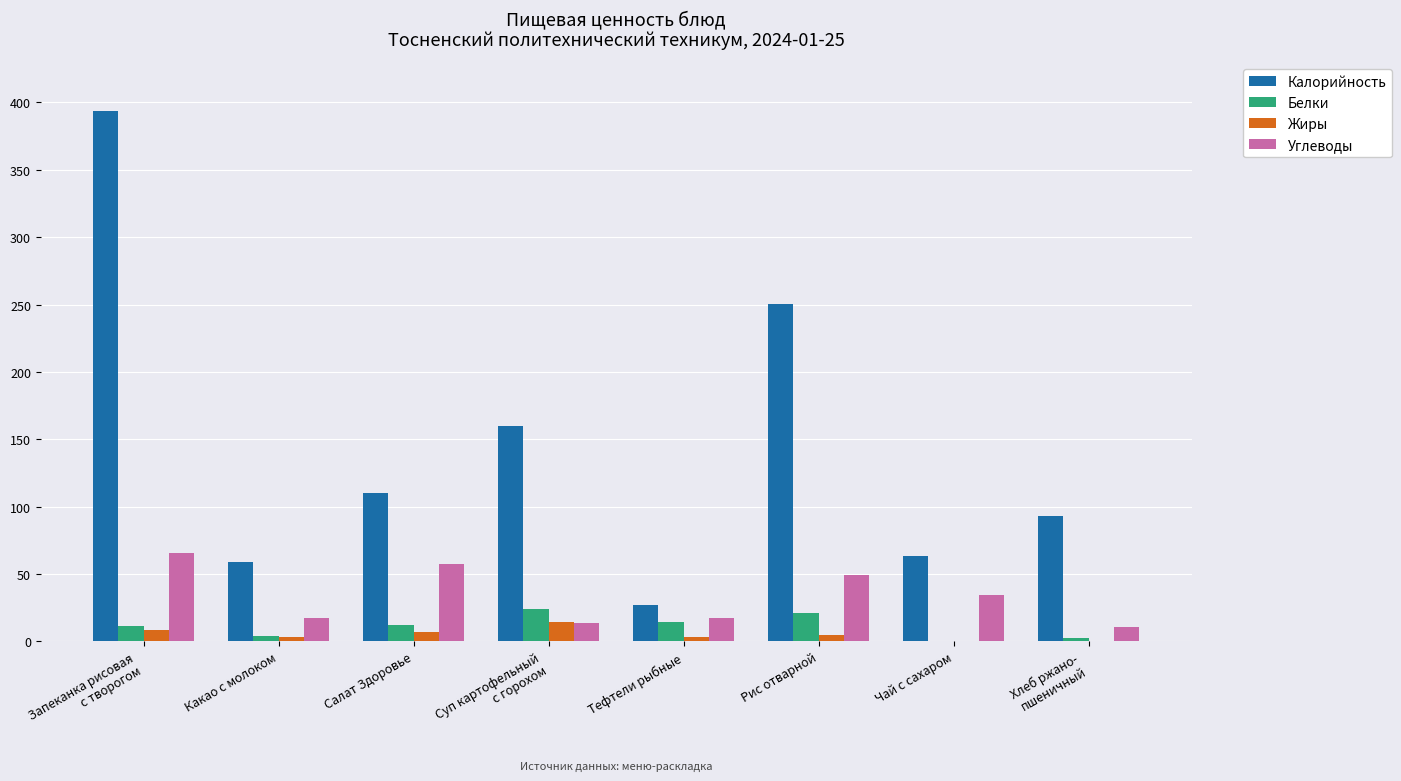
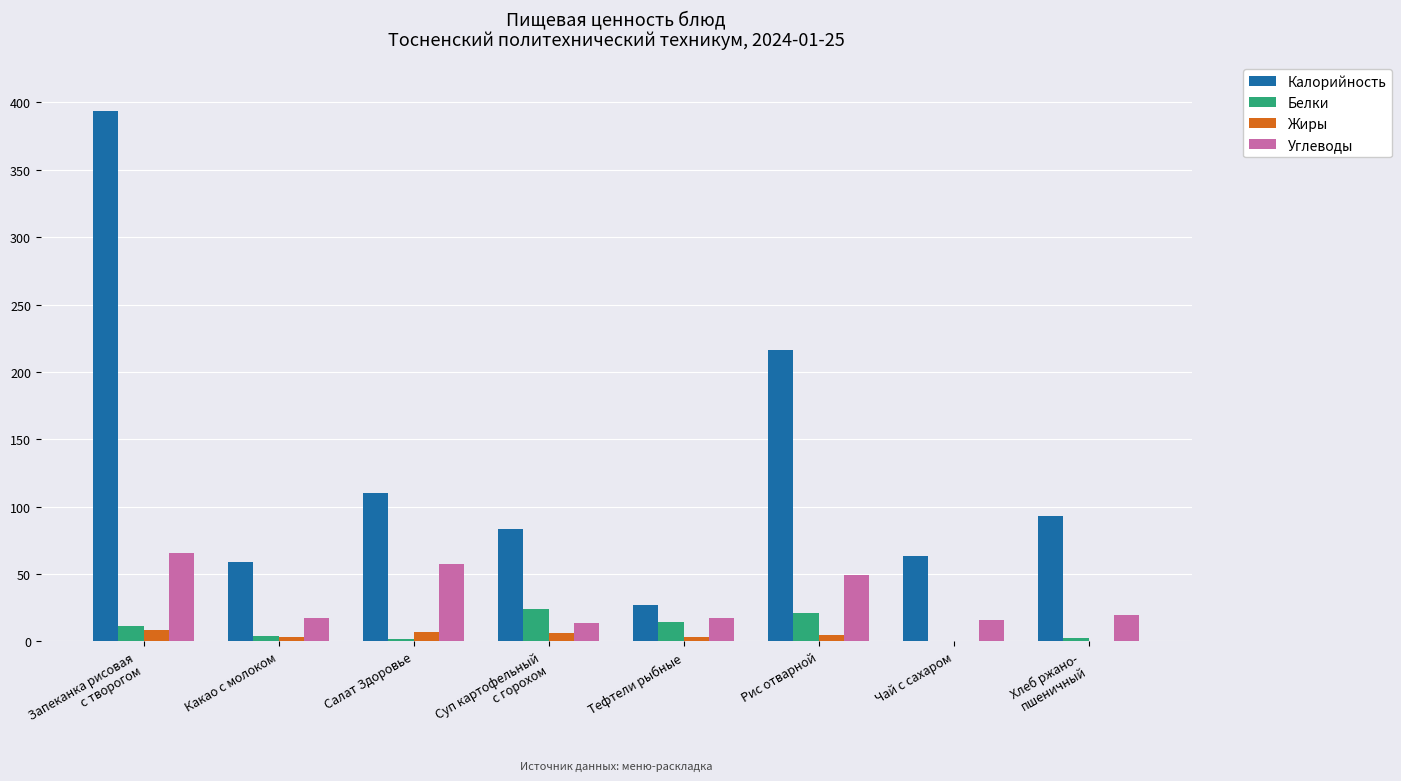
Белки, Салат Здоровье: 13 -> 2
Калорийность, Суп картофельный с горохом: 160 -> 83
Жиры, Суп картофельный с горохом: 14 -> 7
Калорийность, Рис отварной: 250 -> 216
Углеводы, Чай с сахаром: 35 -> 16
Углеводы, Хлеб ржано- пшеничный: 11 -> 20
